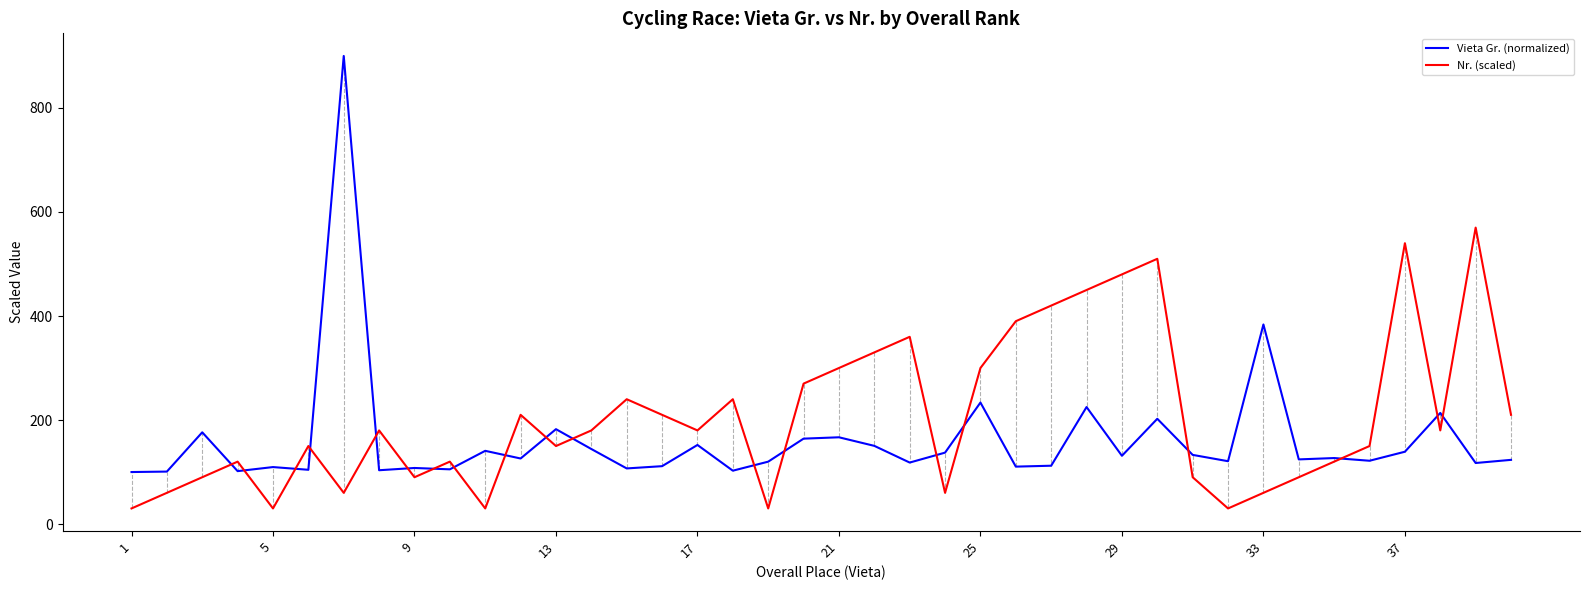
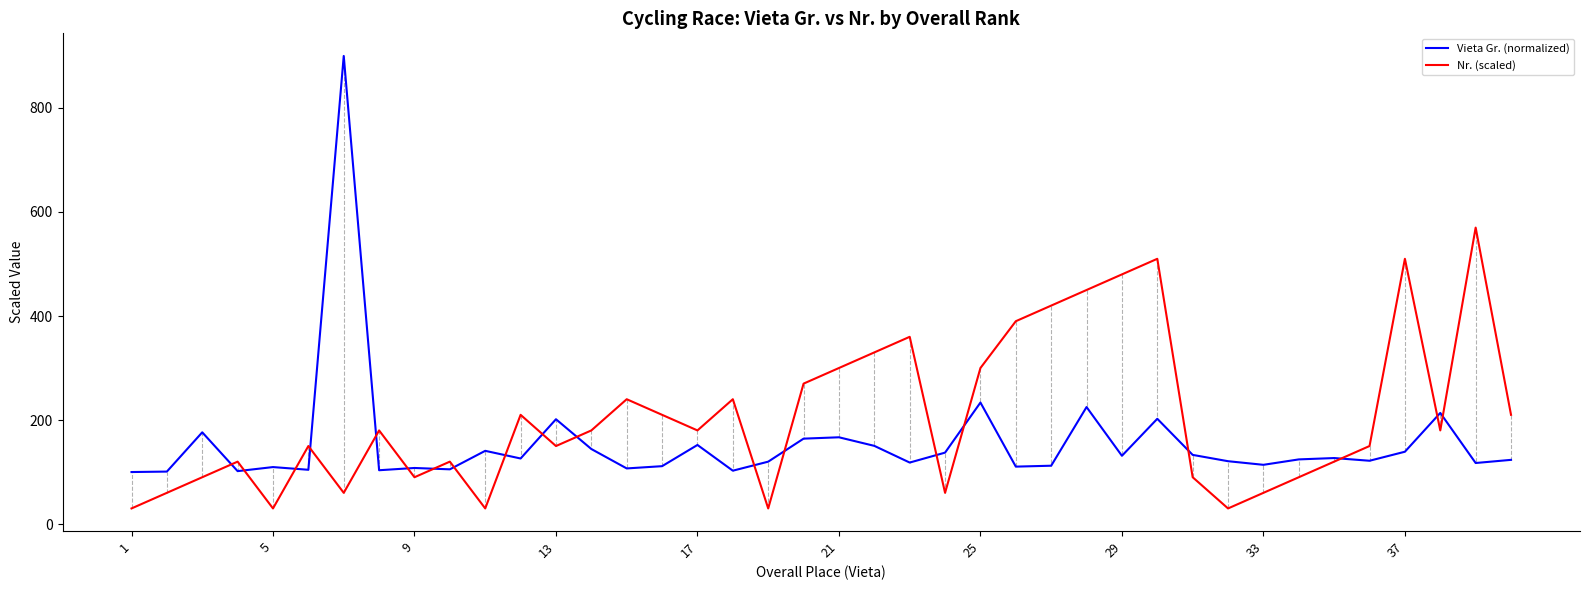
Vieta Gr. (normalized), 13: 180 -> 200
Vieta Gr. (normalized), 33: 380 -> 110
Nr. (scaled), 37: 540 -> 510
